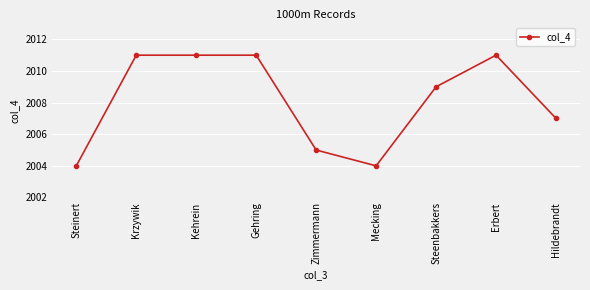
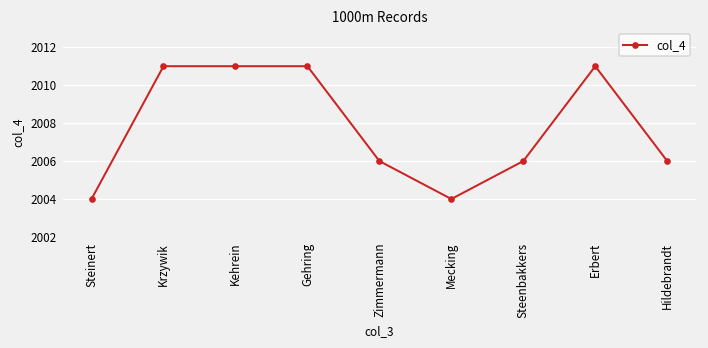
Zimmermann: 2005 -> 2006
Steenbakkers: 2009 -> 2006
Hildebrandt: 2007 -> 2006
